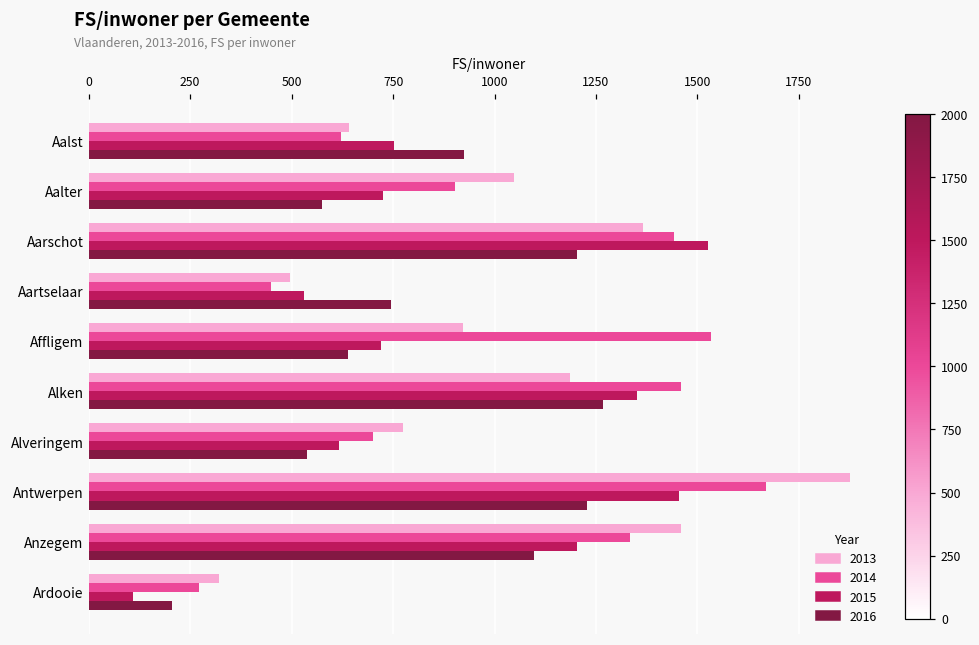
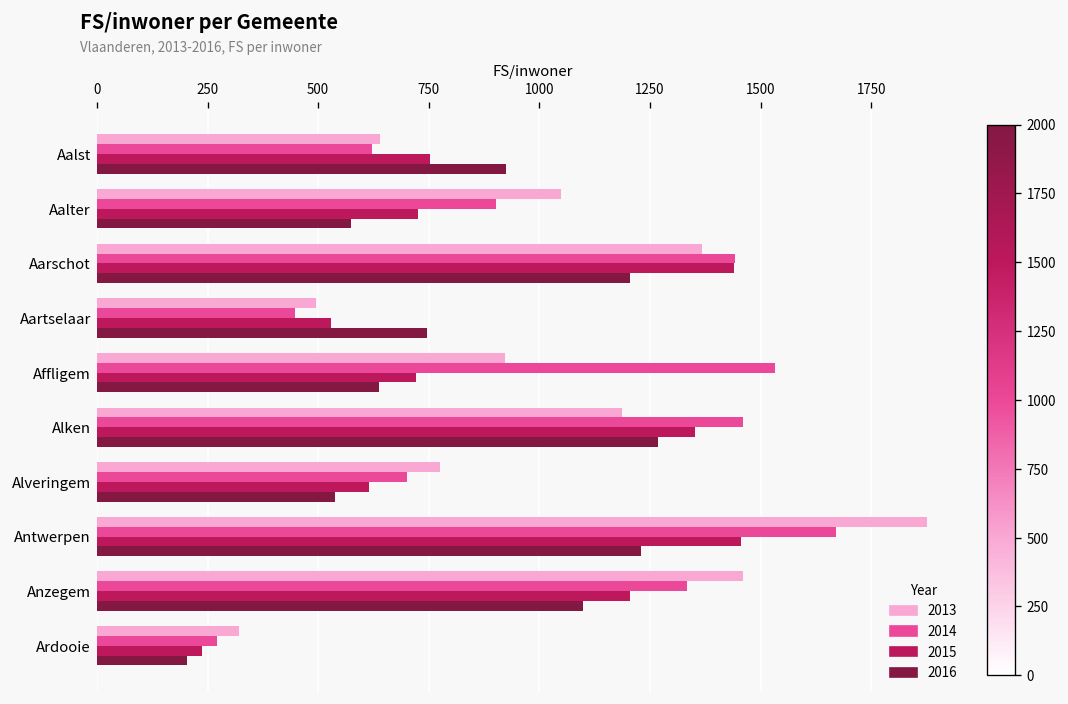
2015, Aarschot: 1530 -> 1440
2015, Ardooie: 110 -> 240
